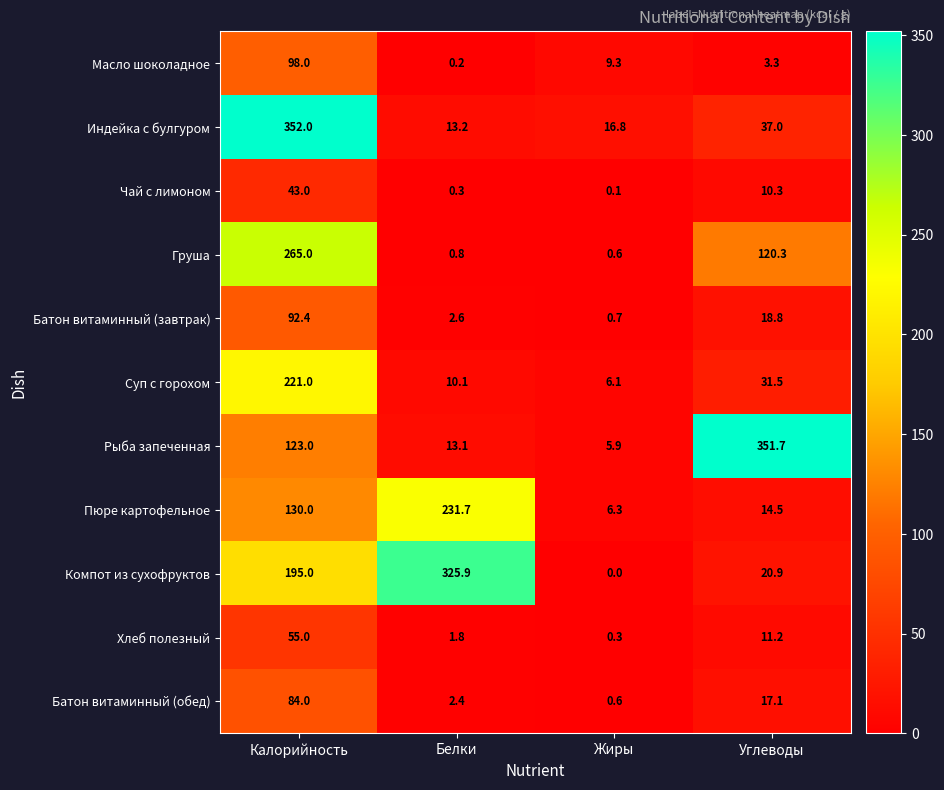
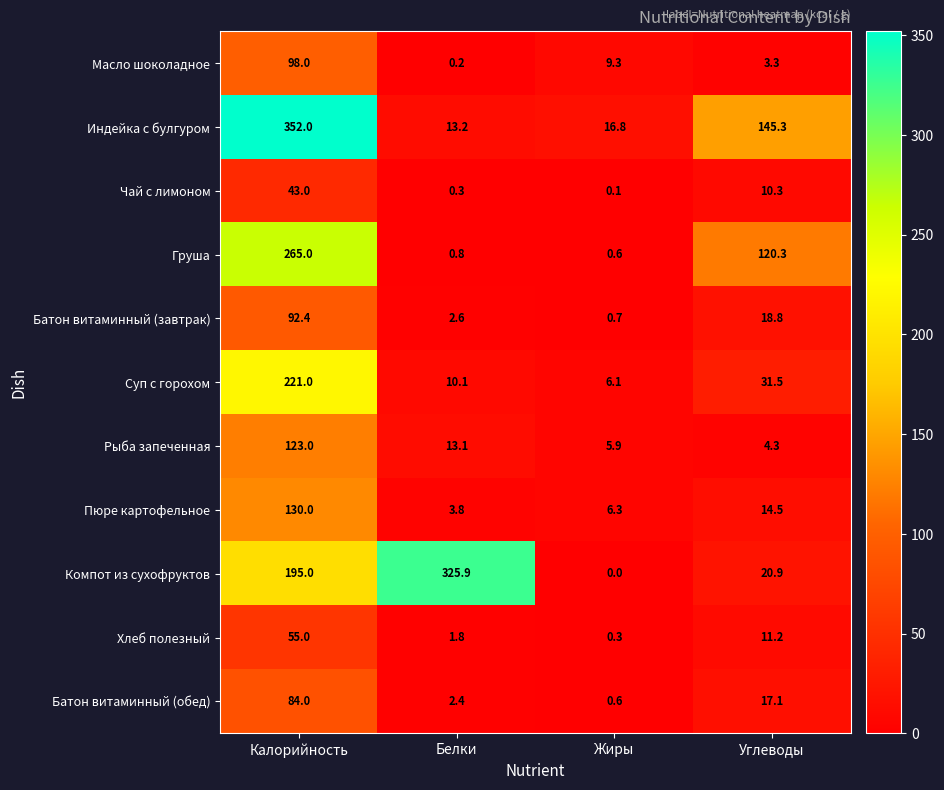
Индейка с булгуром, Углеводы: 37.0 -> 145.3
Рыба запеченная, Углеводы: 351.7 -> 4.3
Пюре картофельное, Белки: 231.7 -> 3.8
